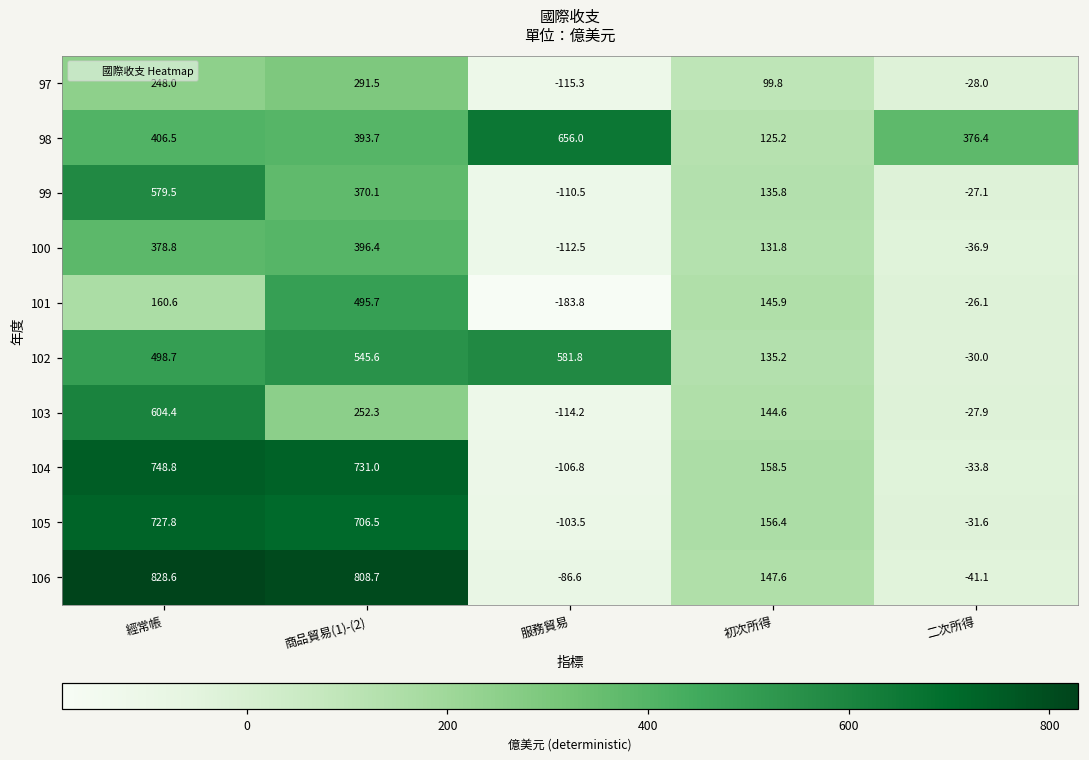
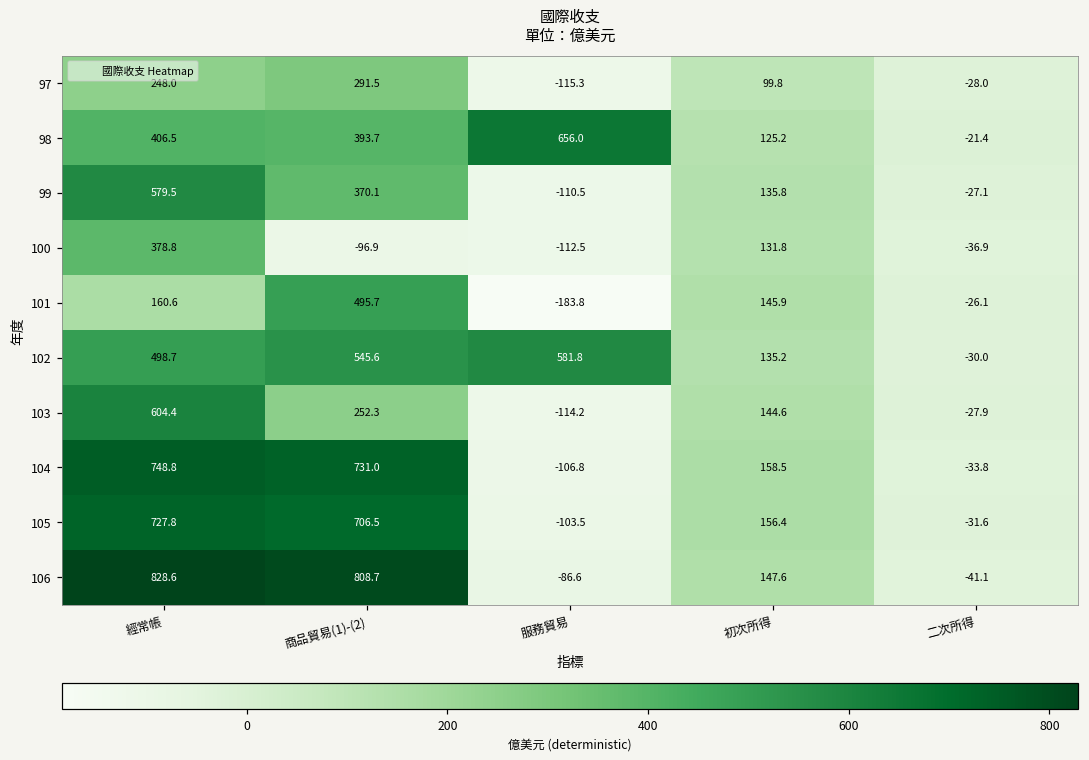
98, 二次所得: 376.4 -> -21.4
100, 商品貿易(1)-(2): 396.4 -> -96.9
